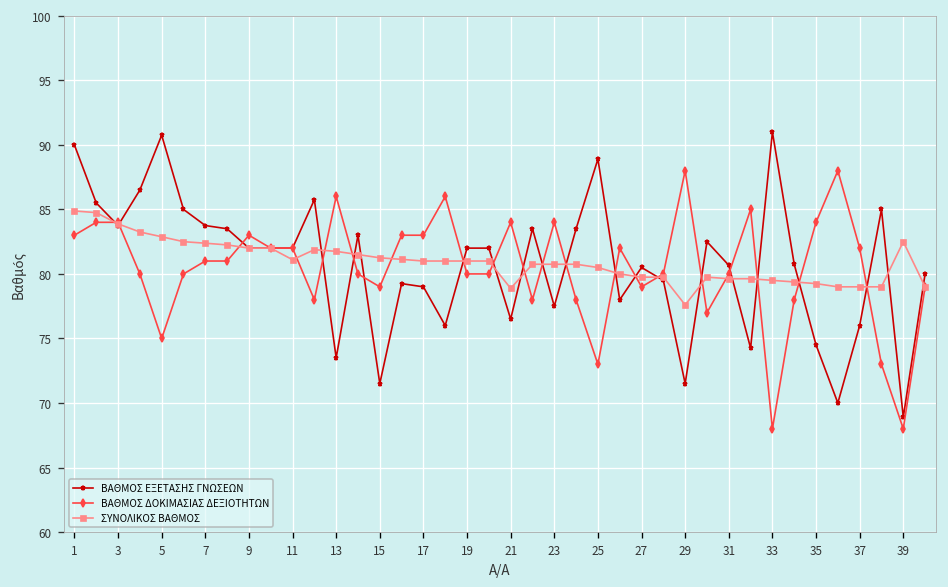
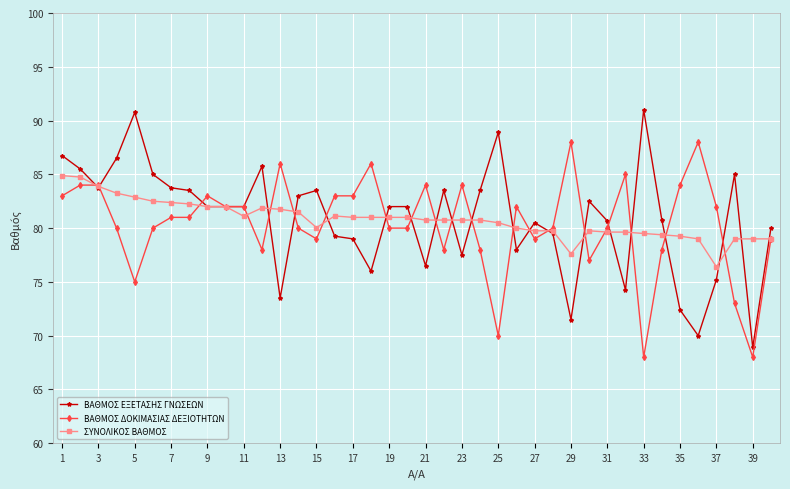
ΒΑΘΜΟΣ ΕΞΕΤΑΣΗΣ ΓΝΩΣΕΩΝ, 1: 90.0 -> 86.8
ΒΑΘΜΟΣ ΕΞΕΤΑΣΗΣ ΓΝΩΣΕΩΝ, 15: 71.5 -> 83.5
ΣΥΝΟΛΙΚΟΣ ΒΑΘΜΟΣ, 15: 81.3 -> 80.1
ΣΥΝΟΛΙΚΟΣ ΒΑΘΜΟΣ, 21: 78.9 -> 80.8
ΒΑΘΜΟΣ ΔΟΚΙΜΑΣΙΑΣ ΔΕΞΙΟΤΗΤΩΝ, 25: 73 -> 70
ΒΑΘΜΟΣ ΕΞΕΤΑΣΗΣ ΓΝΩΣΕΩΝ, 35: 74.5 -> 72.4
ΒΑΘΜΟΣ ΕΞΕΤΑΣΗΣ ΓΝΩΣΕΩΝ, 37: 76.0 -> 75.2
ΣΥΝΟΛΙΚΟΣ ΒΑΘΜΟΣ, 37: 79.0 -> 76.4
ΣΥΝΟΛΙΚΟΣ ΒΑΘΜΟΣ, 39: 82.5 -> 79.0
